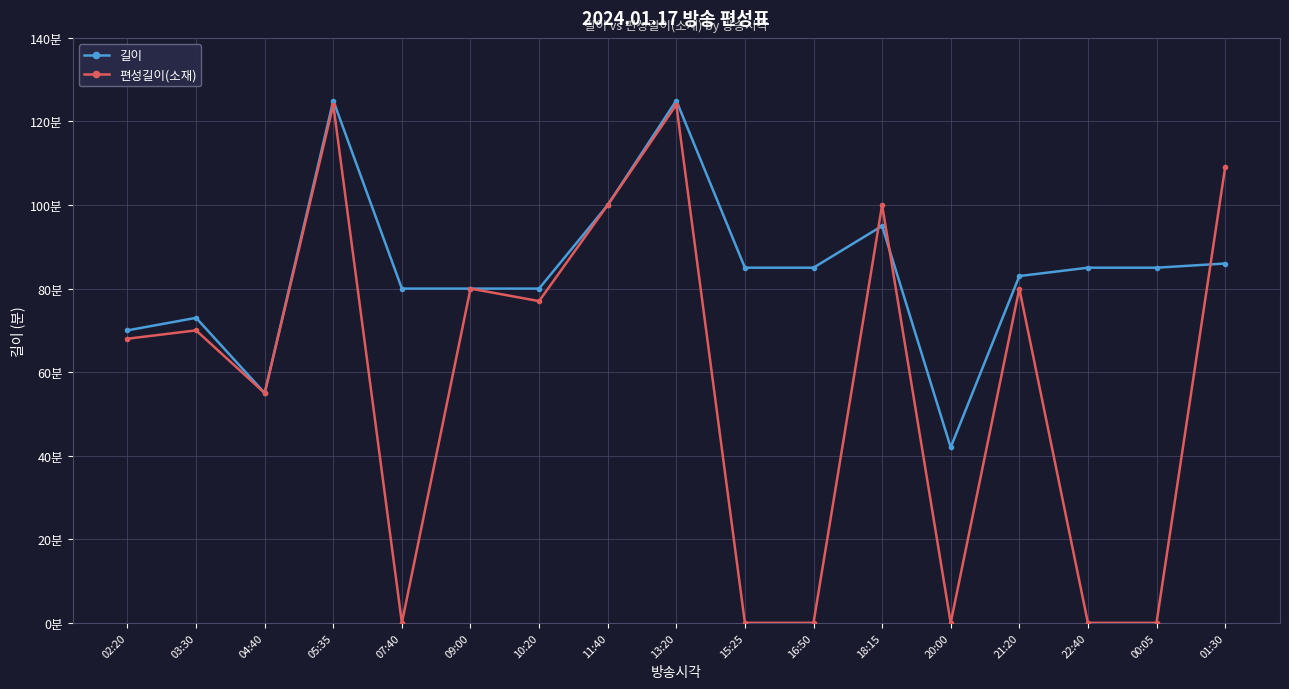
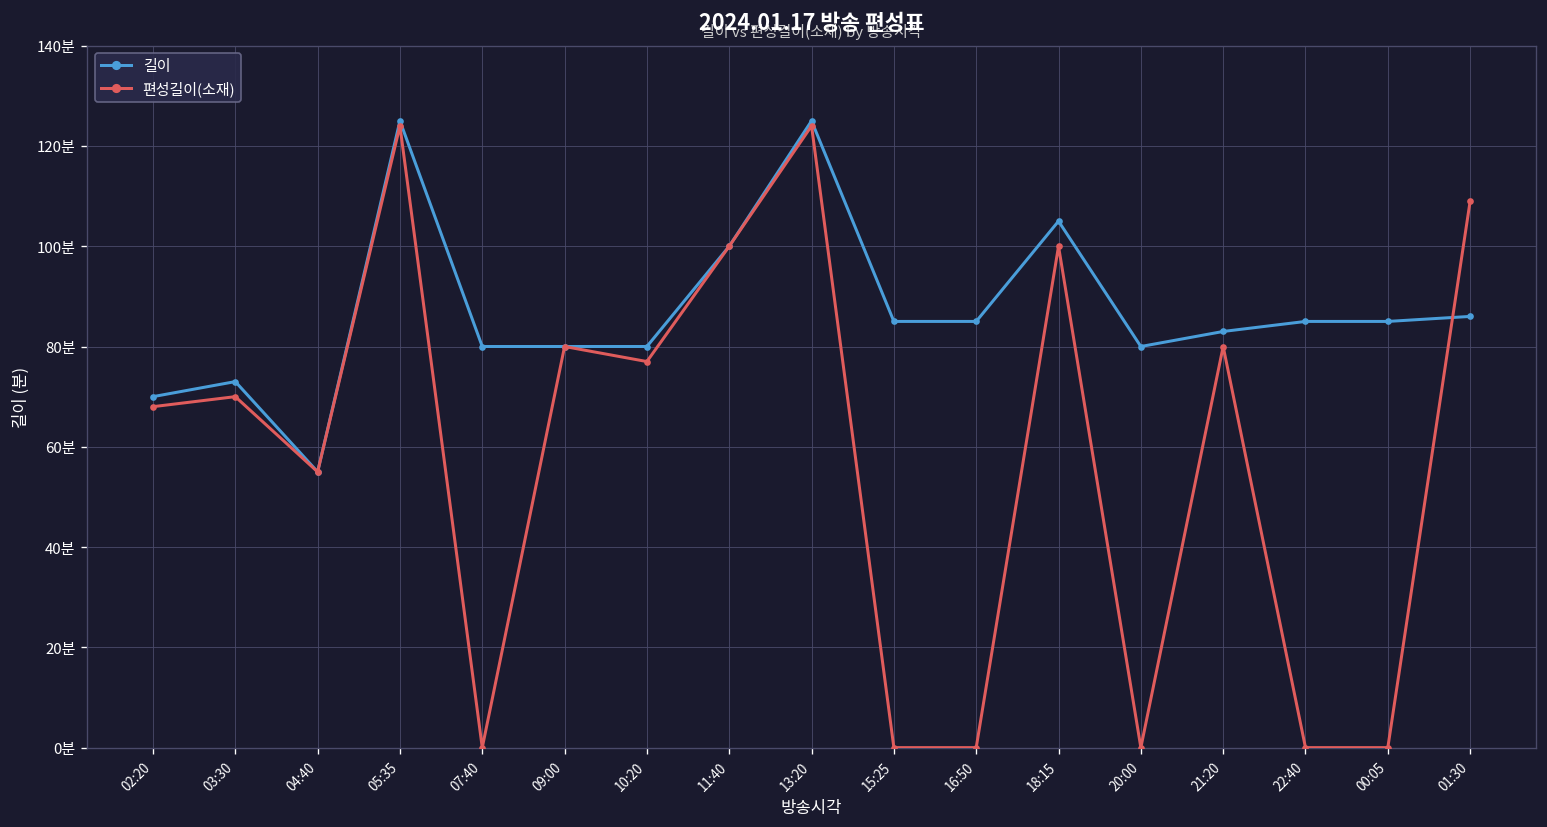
길이, 18:15: 95분 -> 105분
길이, 20:00: 42분 -> 80분
